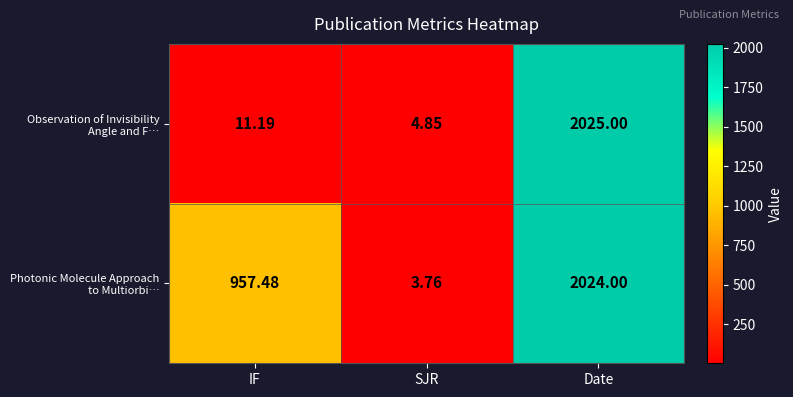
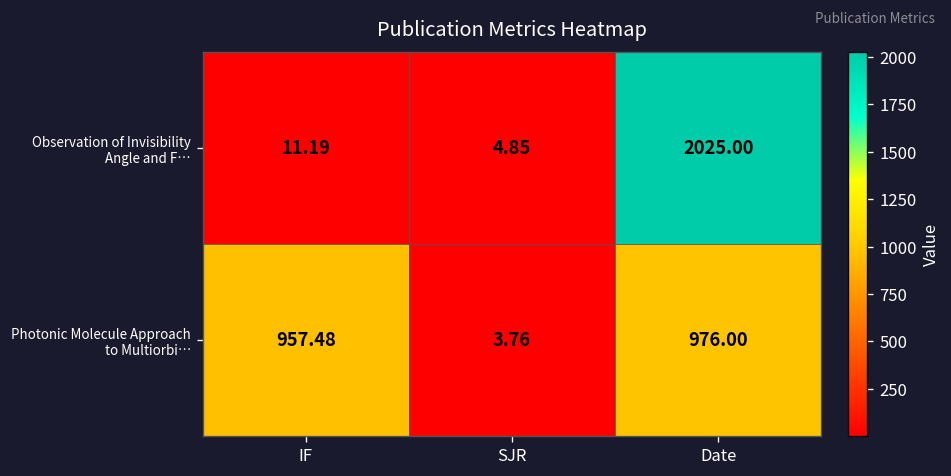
Photonic Molecule Approach to Multiorbi…, Date: 2024.00 -> 976.00
